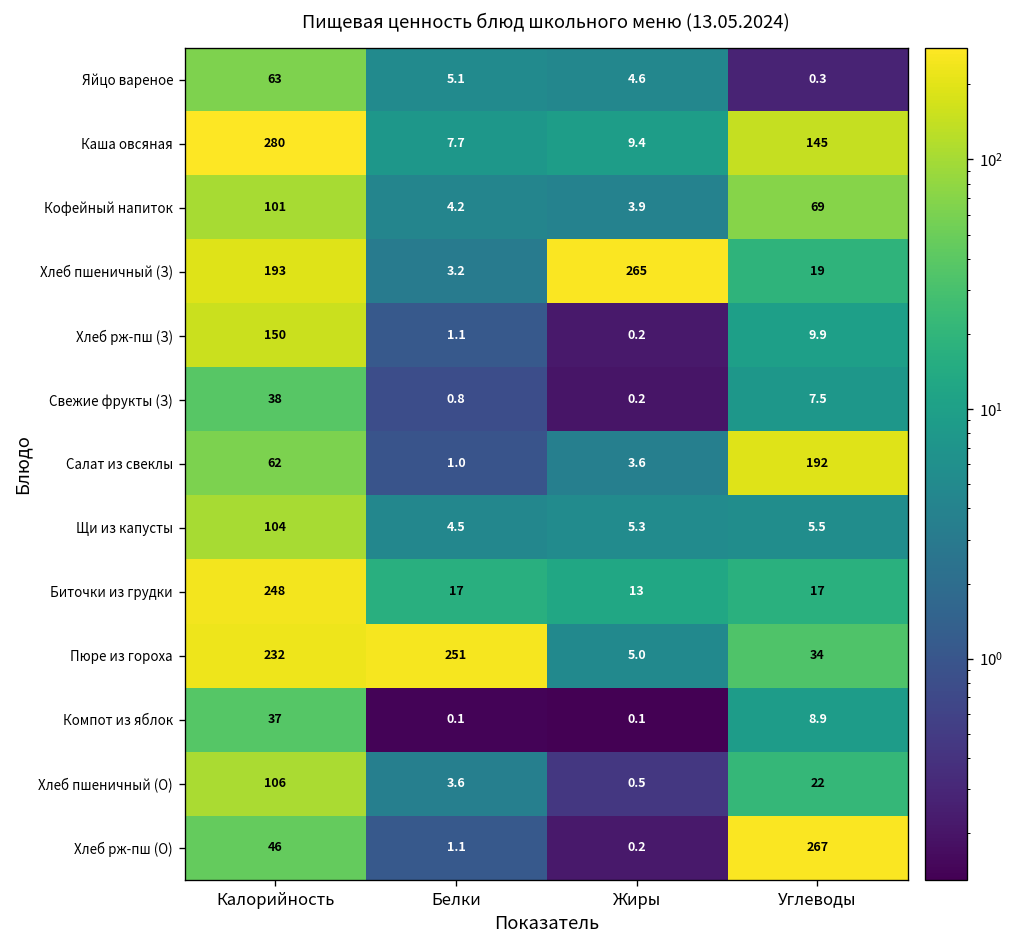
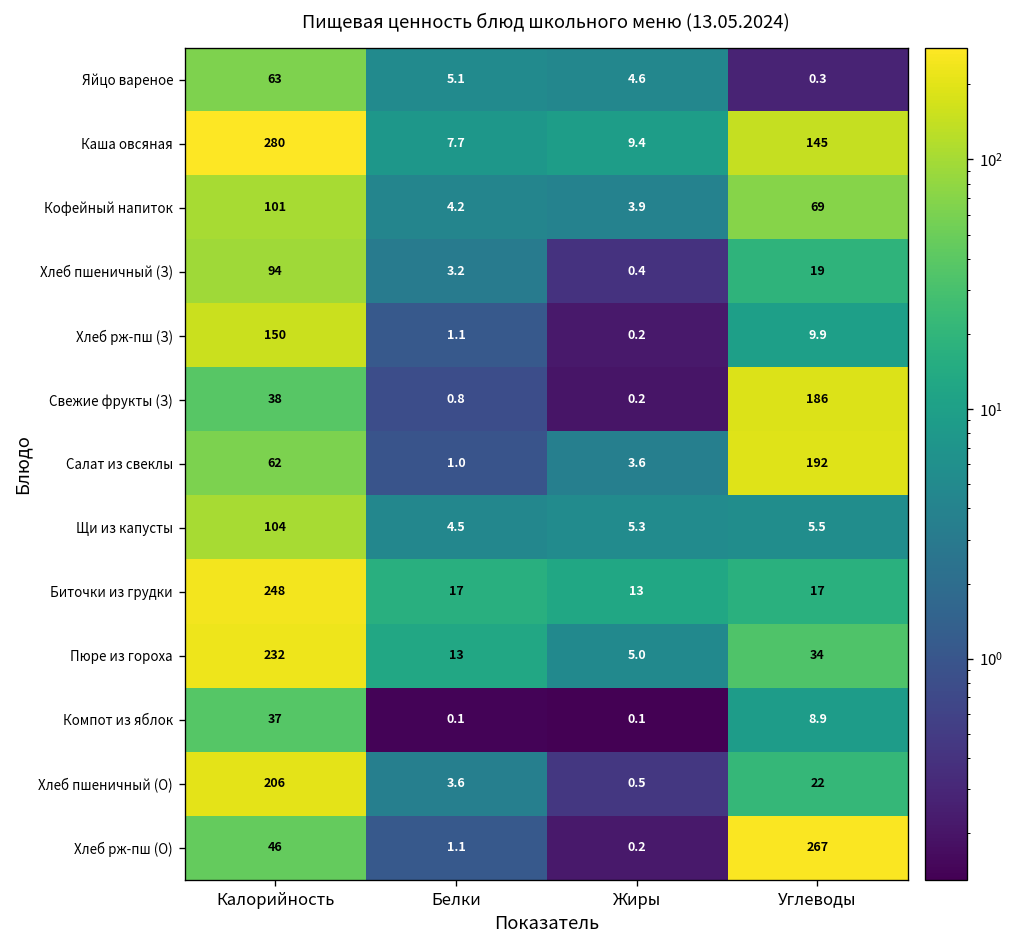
Хлеб пшеничный (З), Калорийность: 193 -> 94
Хлеб пшеничный (З), Жиры: 265 -> 0.4
Свежие фрукты (З), Углеводы: 7.5 -> 186
Пюре из гороха, Белки: 251 -> 13
Хлеб пшеничный (О), Калорийность: 106 -> 206
